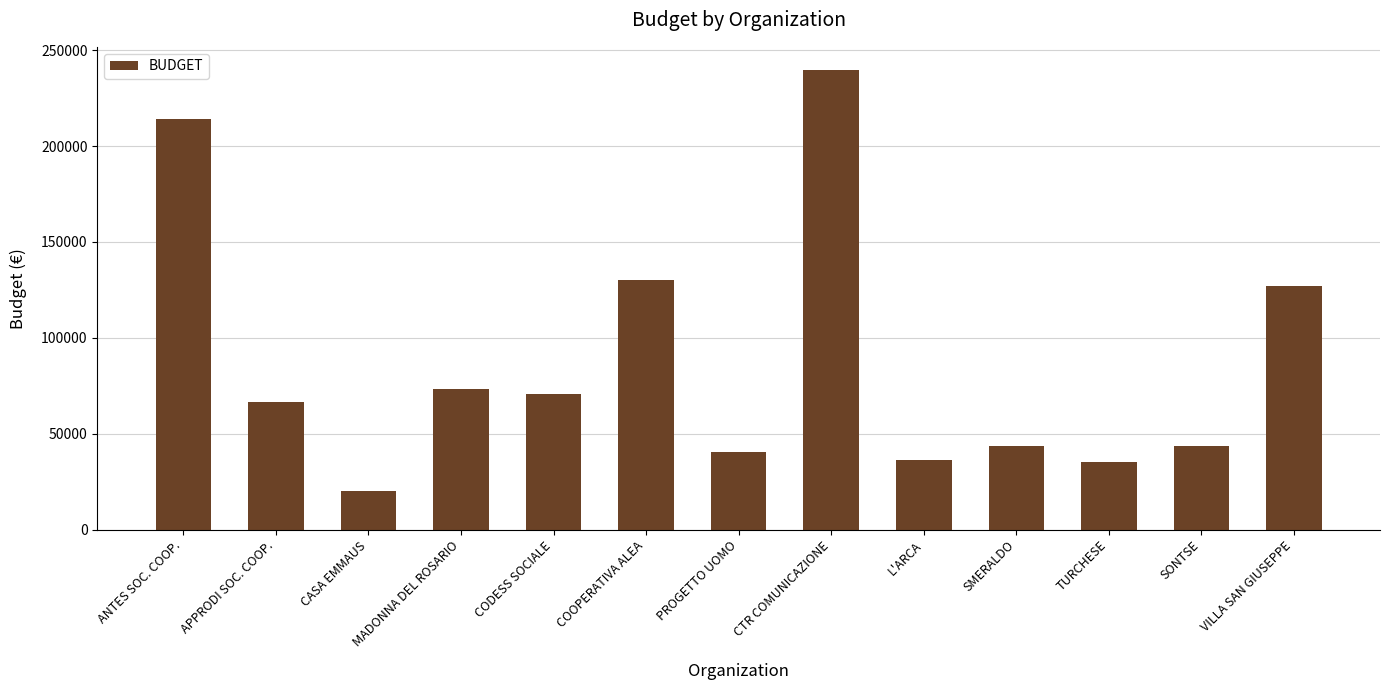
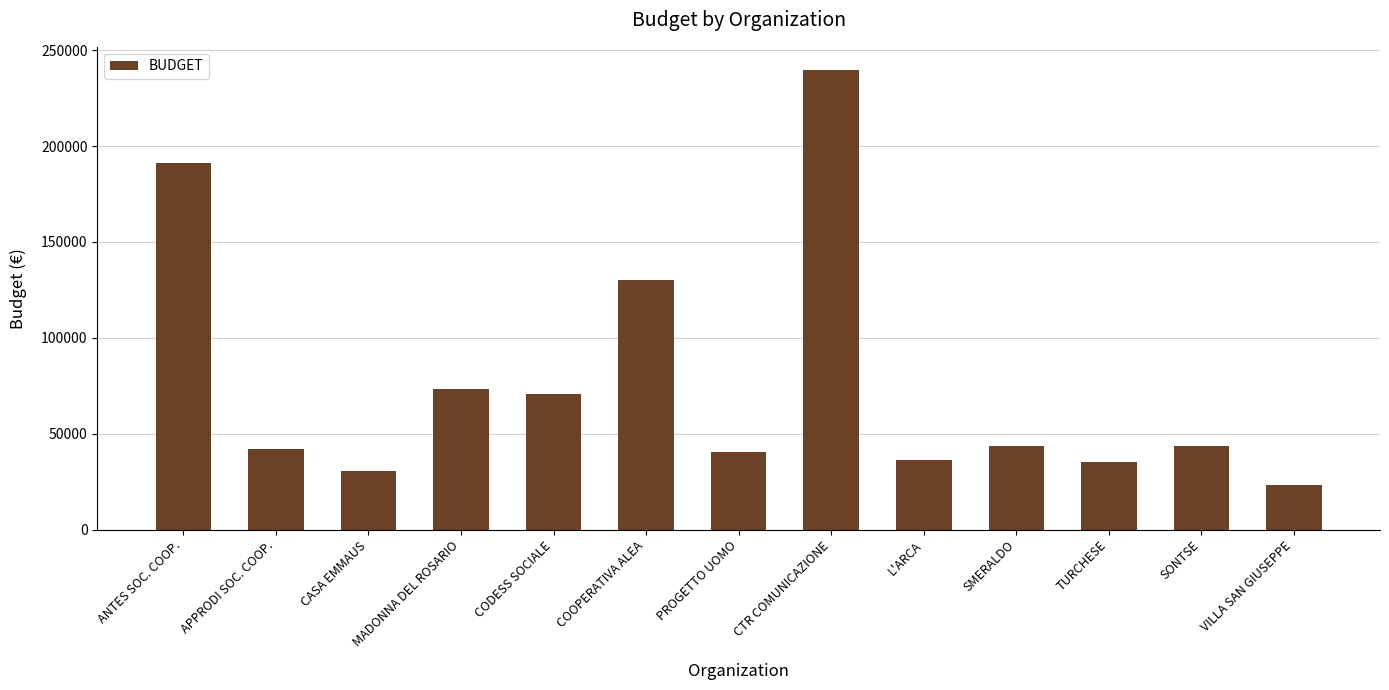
ANTES SOC. COOP.: 214000 -> 191000
APPRODI SOC. COOP.: 66000 -> 42000
CASA EMMAUS: 20000 -> 30000
VILLA SAN GIUSEPPE: 127000 -> 23000
